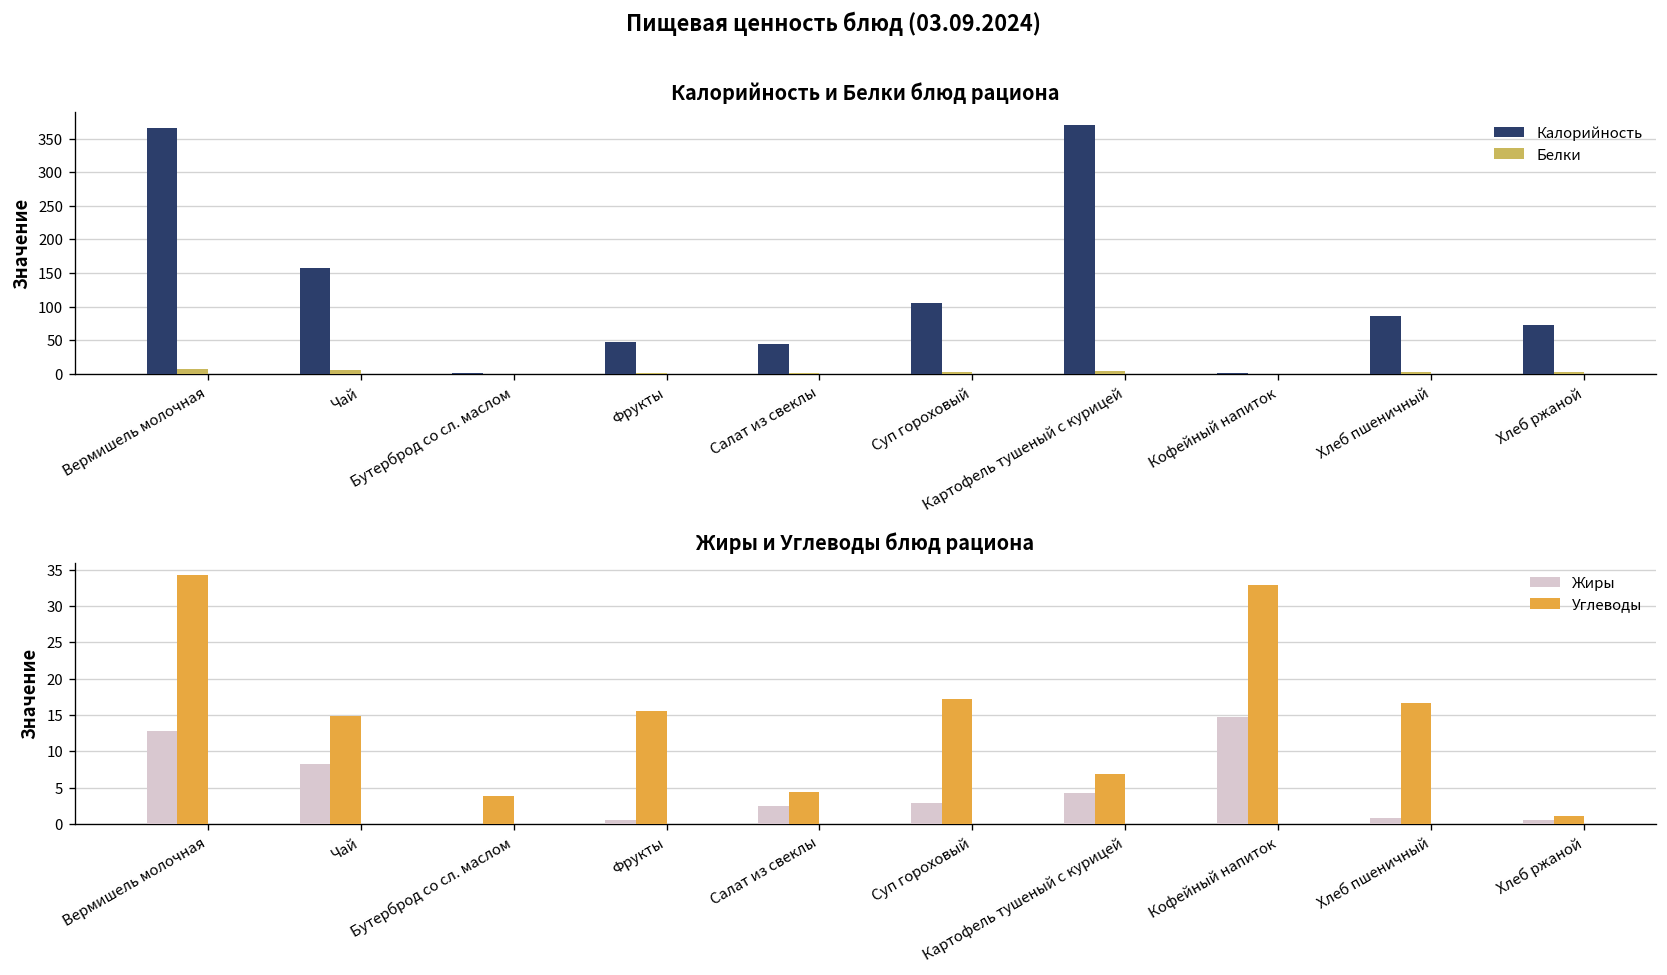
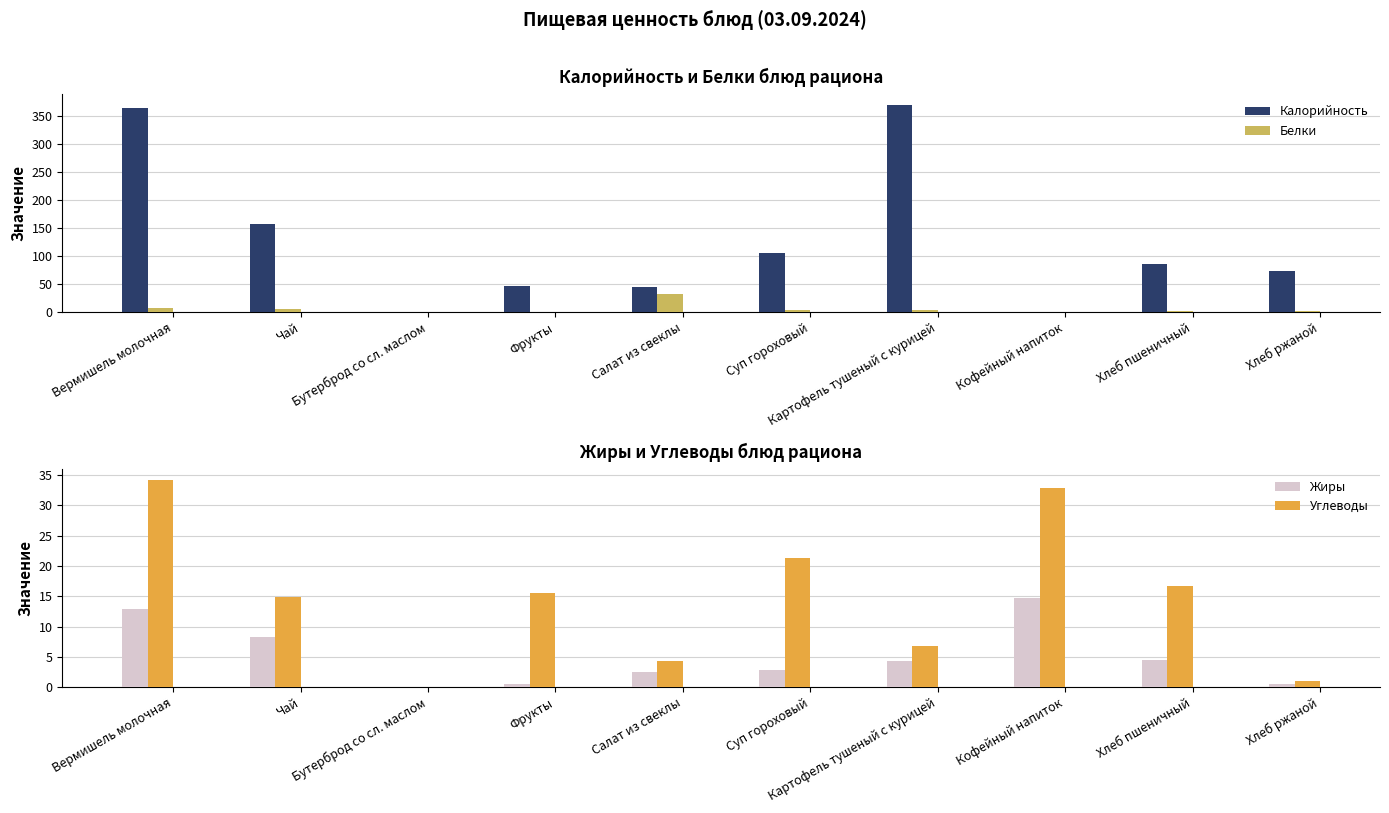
Калорийность и Белки блюд рациона, Белки, Салат из свеклы: 0 -> 30
Жиры и Углеводы блюд рациона, Углеводы, Бутерброд со сл. маслом: 4 -> 0
Жиры и Углеводы блюд рациона, Углеводы, Суп гороховый: 17 -> 21
Жиры и Углеводы блюд рациона, Жиры, Хлеб пшеничный: 1 -> 4
